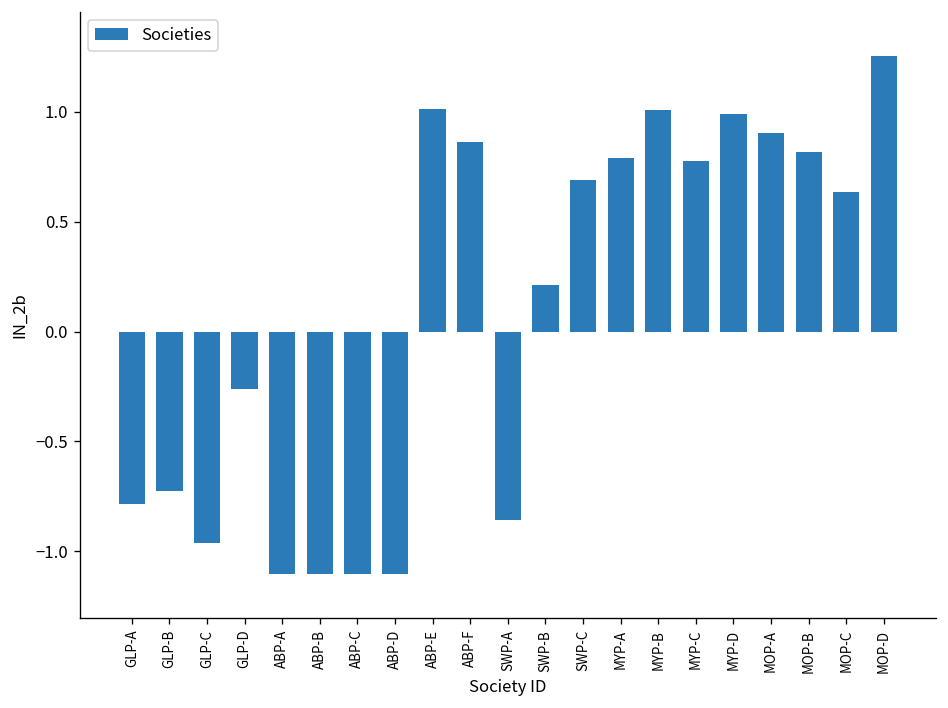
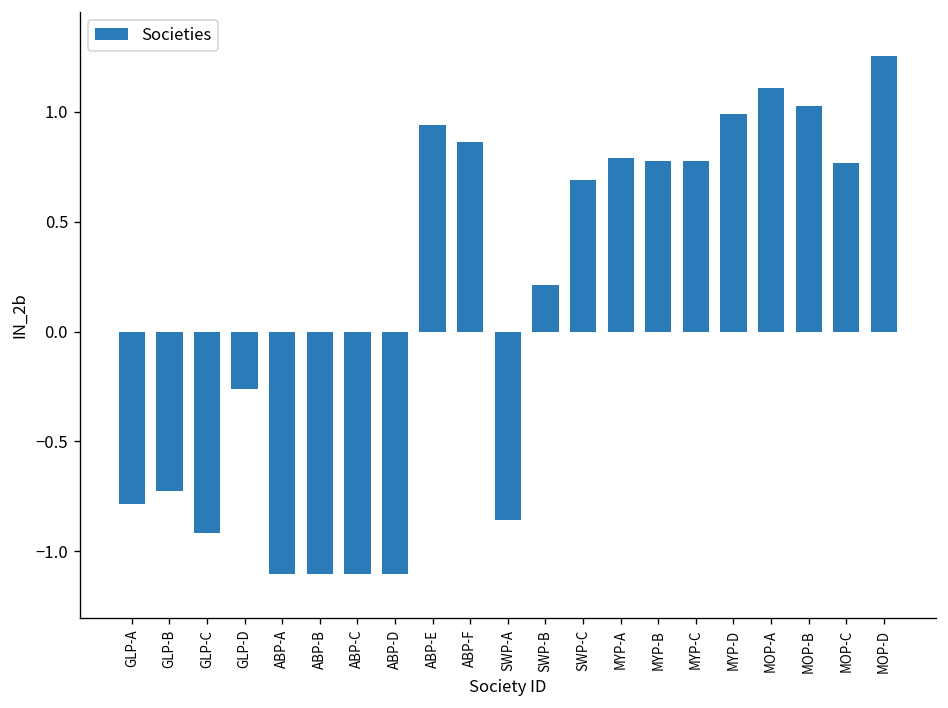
GLP-C: -0.96 -> -0.92
ABP-E: 1.01 -> 0.94
MYP-B: 1.01 -> 0.77
MOP-A: 0.91 -> 1.11
MOP-B: 0.82 -> 1.03
MOP-C: 0.64 -> 0.77
